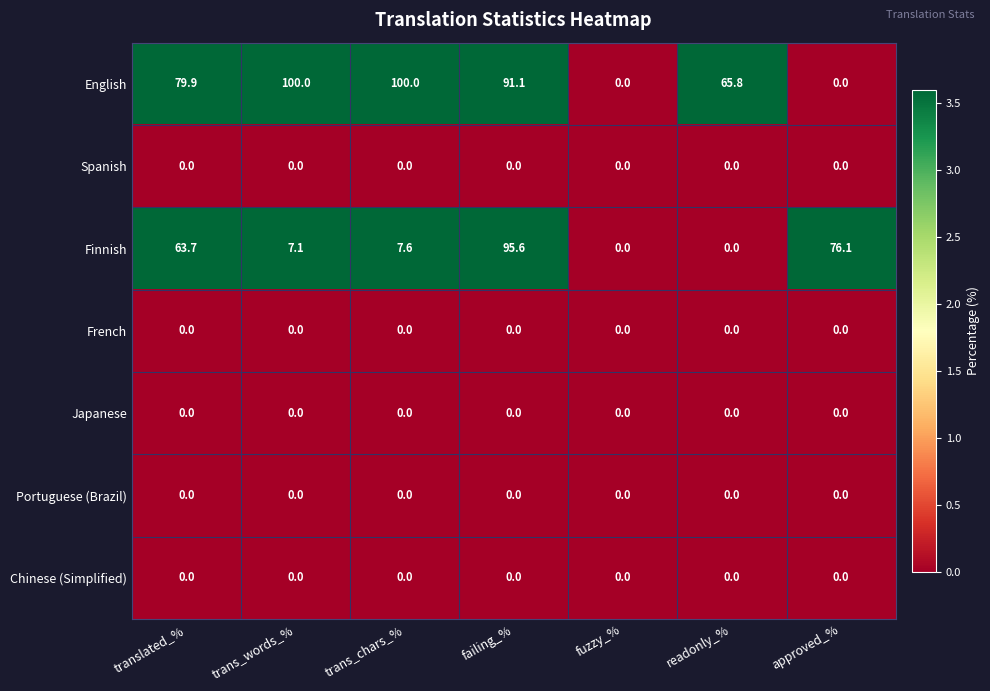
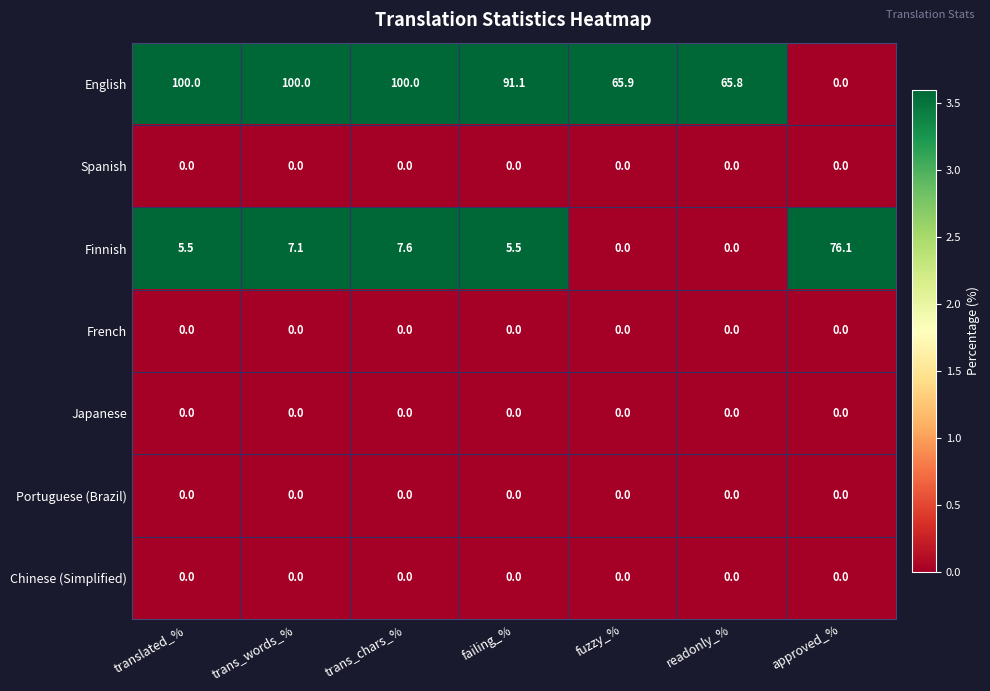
English, translated_%: 79.9 -> 100.0
English, fuzzy_%: 0.0 -> 65.9
Finnish, translated_%: 63.7 -> 5.5
Finnish, failing_%: 95.6 -> 5.5
